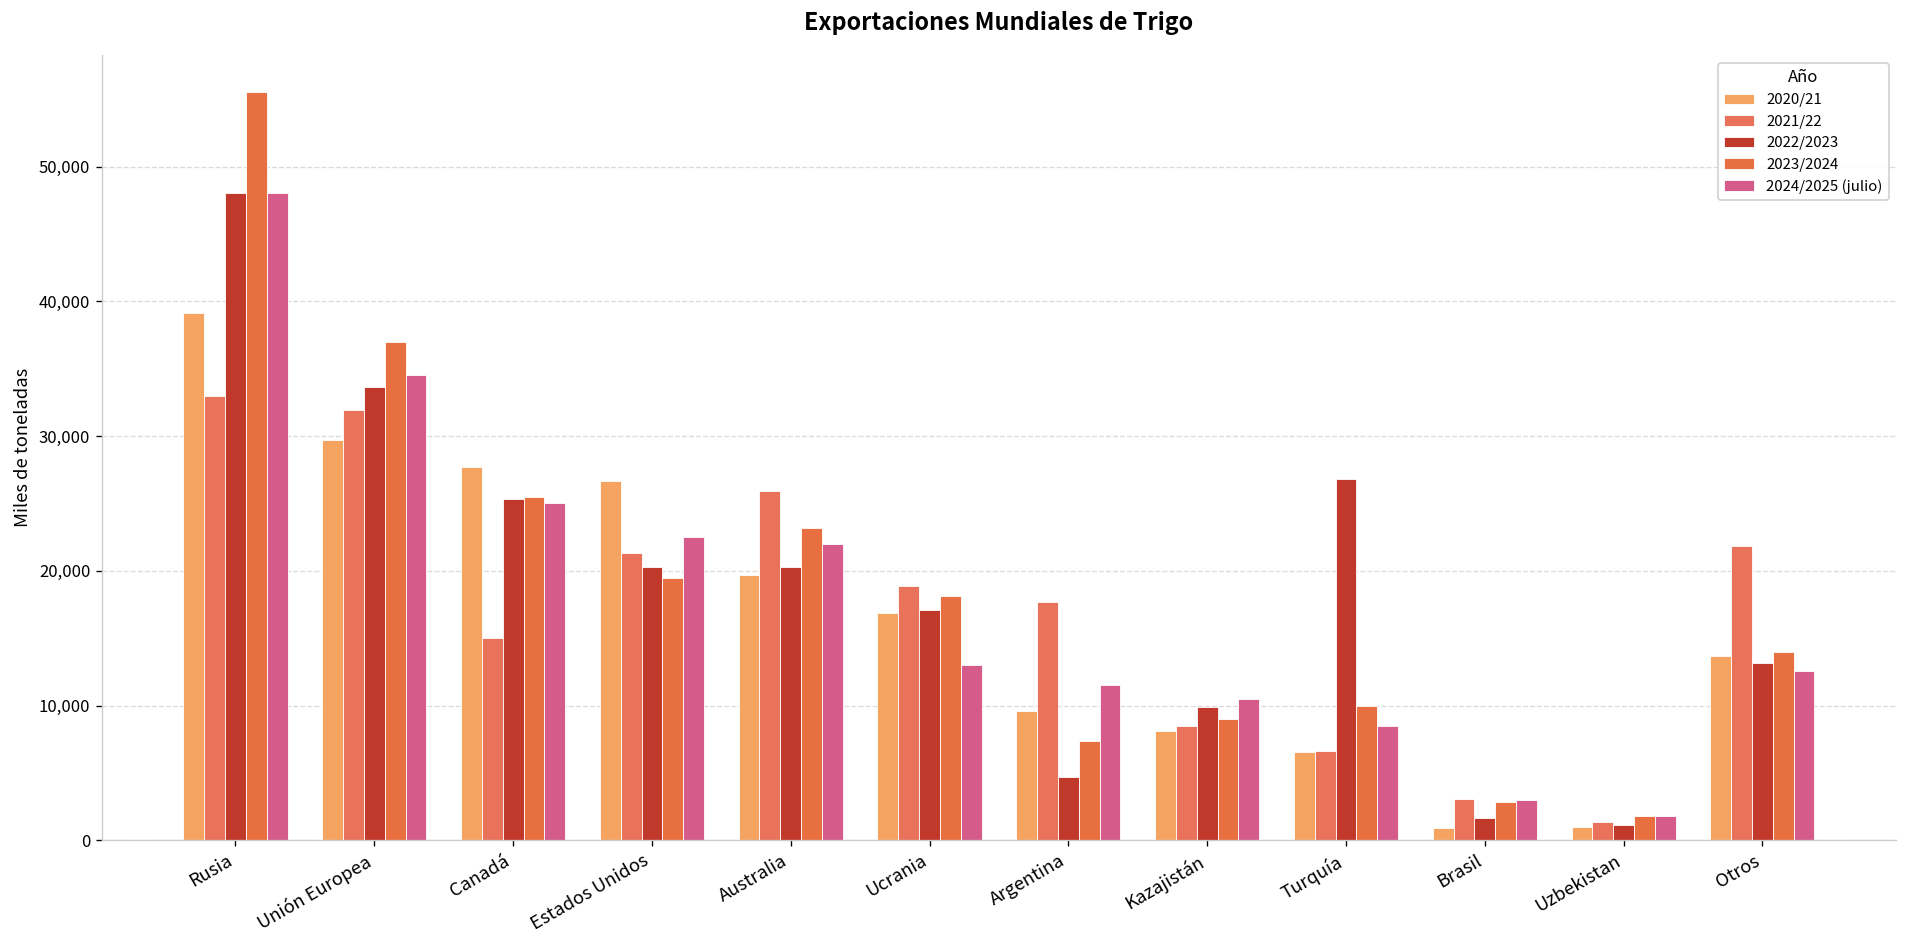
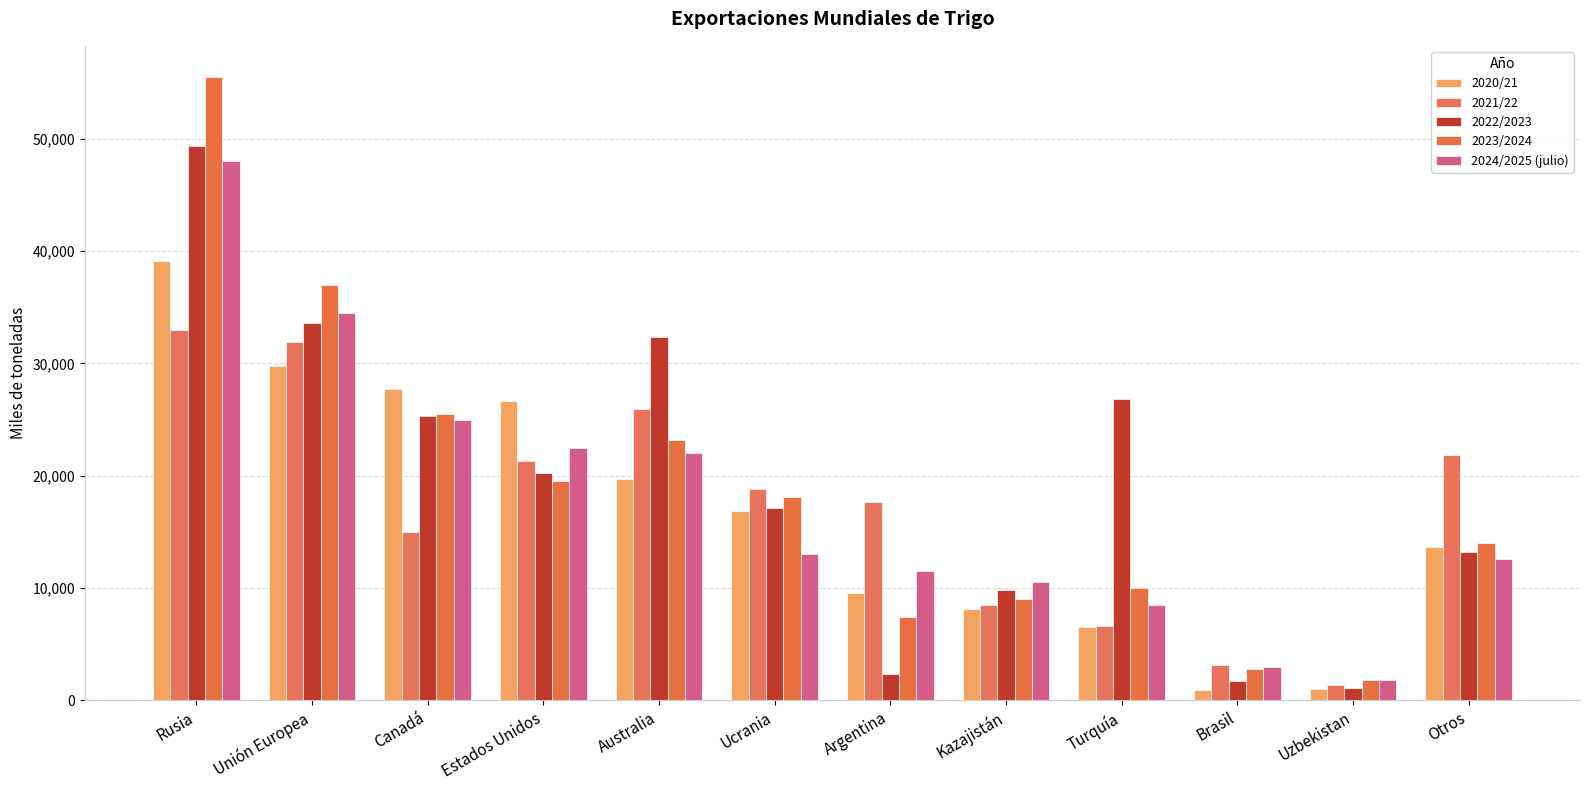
2022/2023, Rusia: 48,000 -> 49,300
2022/2023, Australia: 20,300 -> 32,300
2022/2023, Argentina: 4,700 -> 2,300
